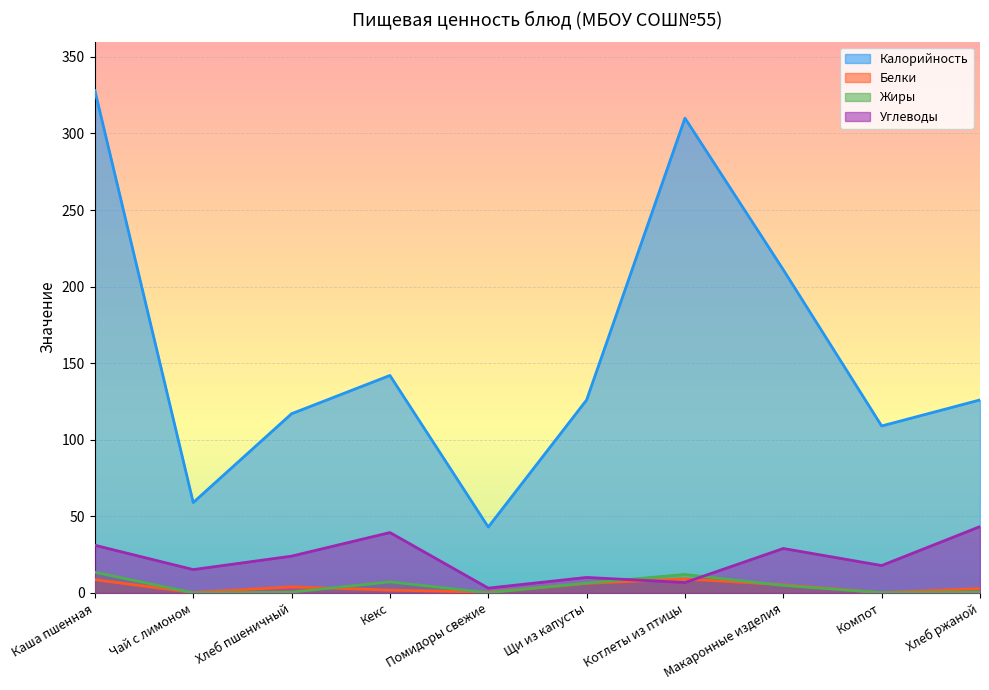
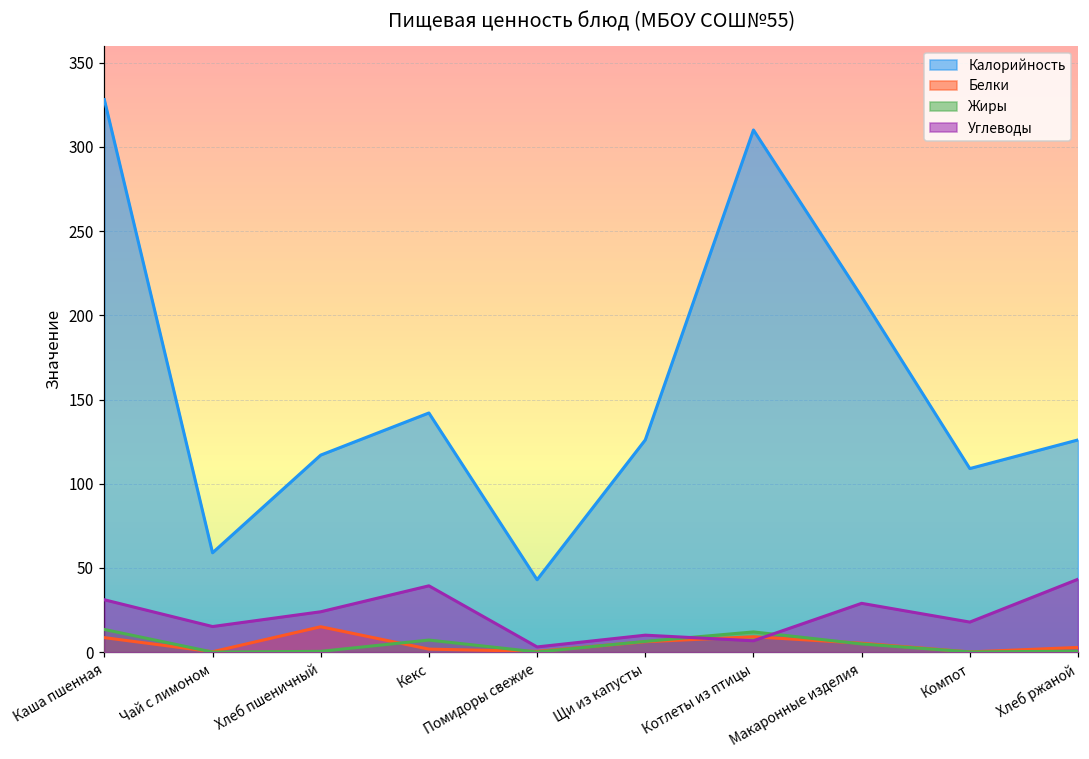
Белки, Хлеб пшеничный: 4 -> 15
